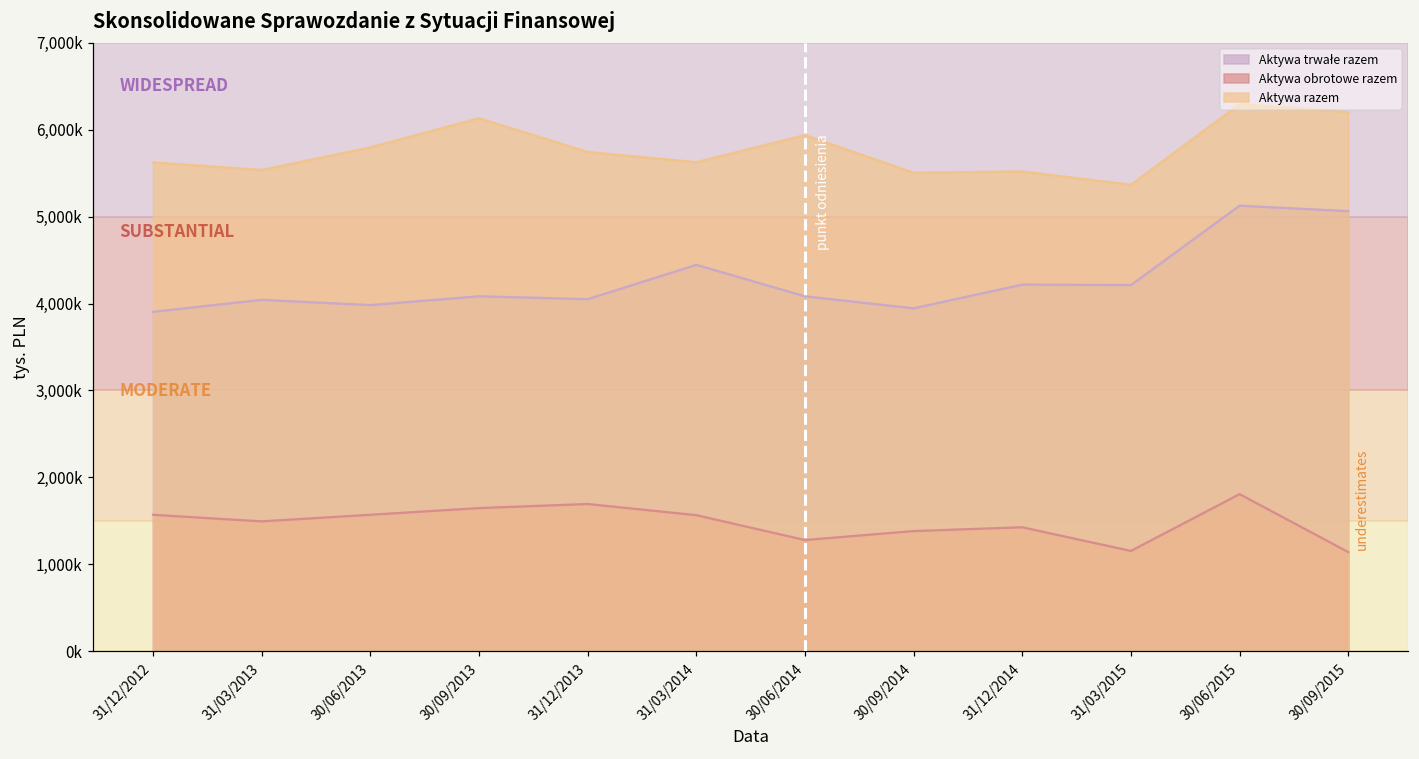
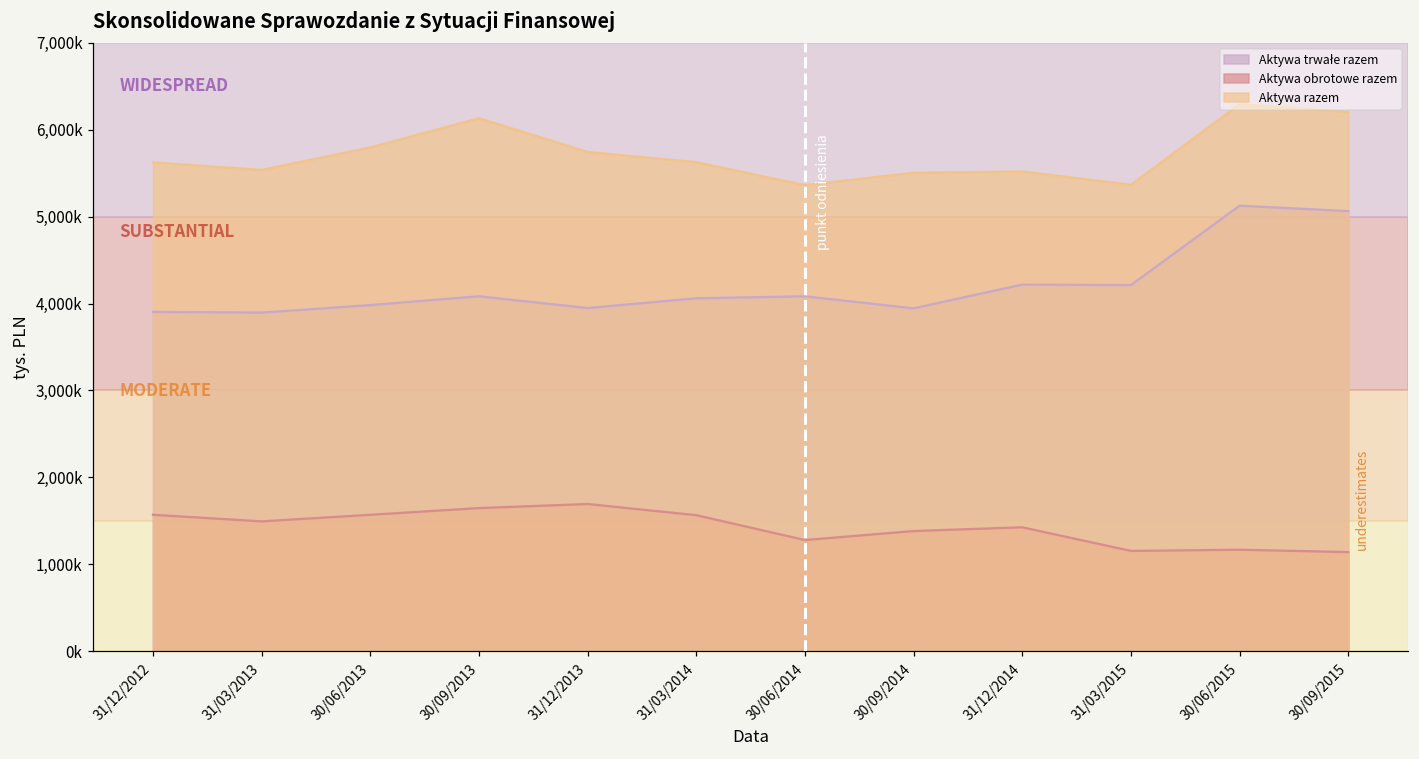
Aktywa trwałe razem, 31/03/2013: 4,000,000 -> 3,900,000
Aktywa trwałe razem, 31/12/2013: 4,000,000 -> 3,900,000
Aktywa trwałe razem, 31/03/2014: 4,400,000 -> 4,100,000
Aktywa razem, 30/06/2014: 5,900,000 -> 5,400,000
Aktywa obrotowe razem, 30/06/2015: 1,800,000 -> 1,200,000
